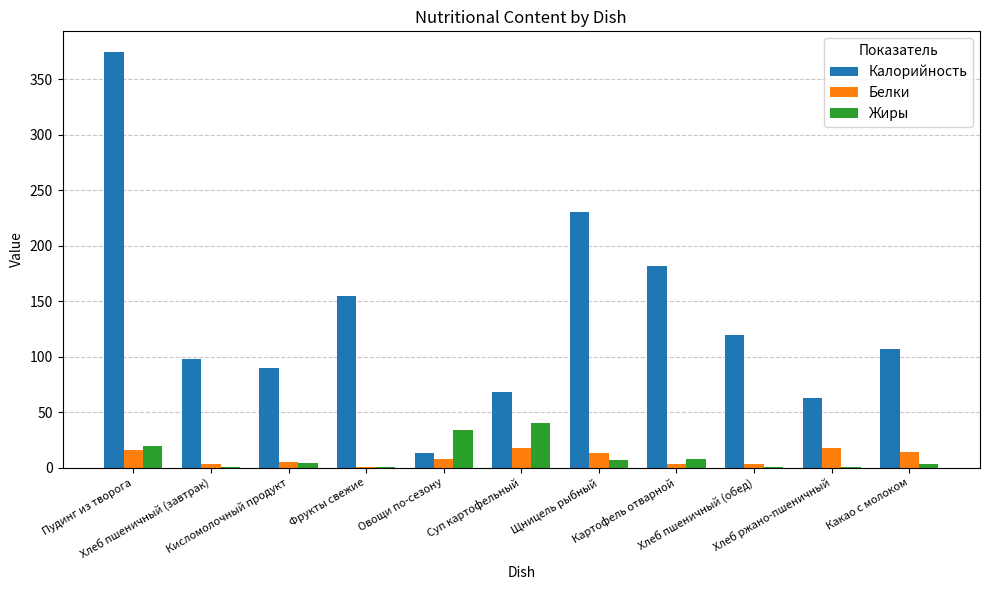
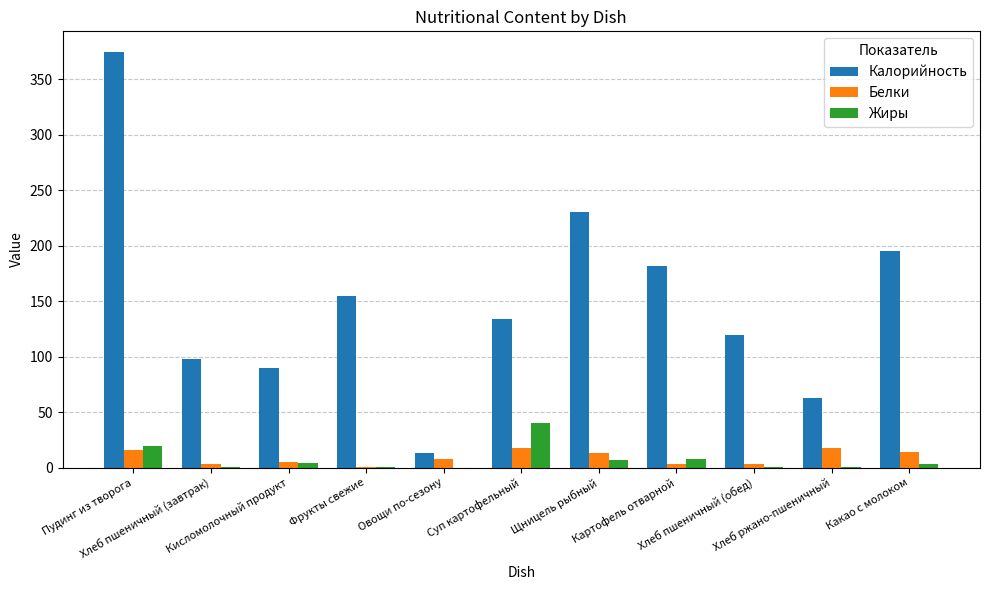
Жиры, Овощи по-сезону: 34 -> 0
Калорийность, Суп картофельный: 69 -> 134
Калорийность, Какао с молоком: 107 -> 196
